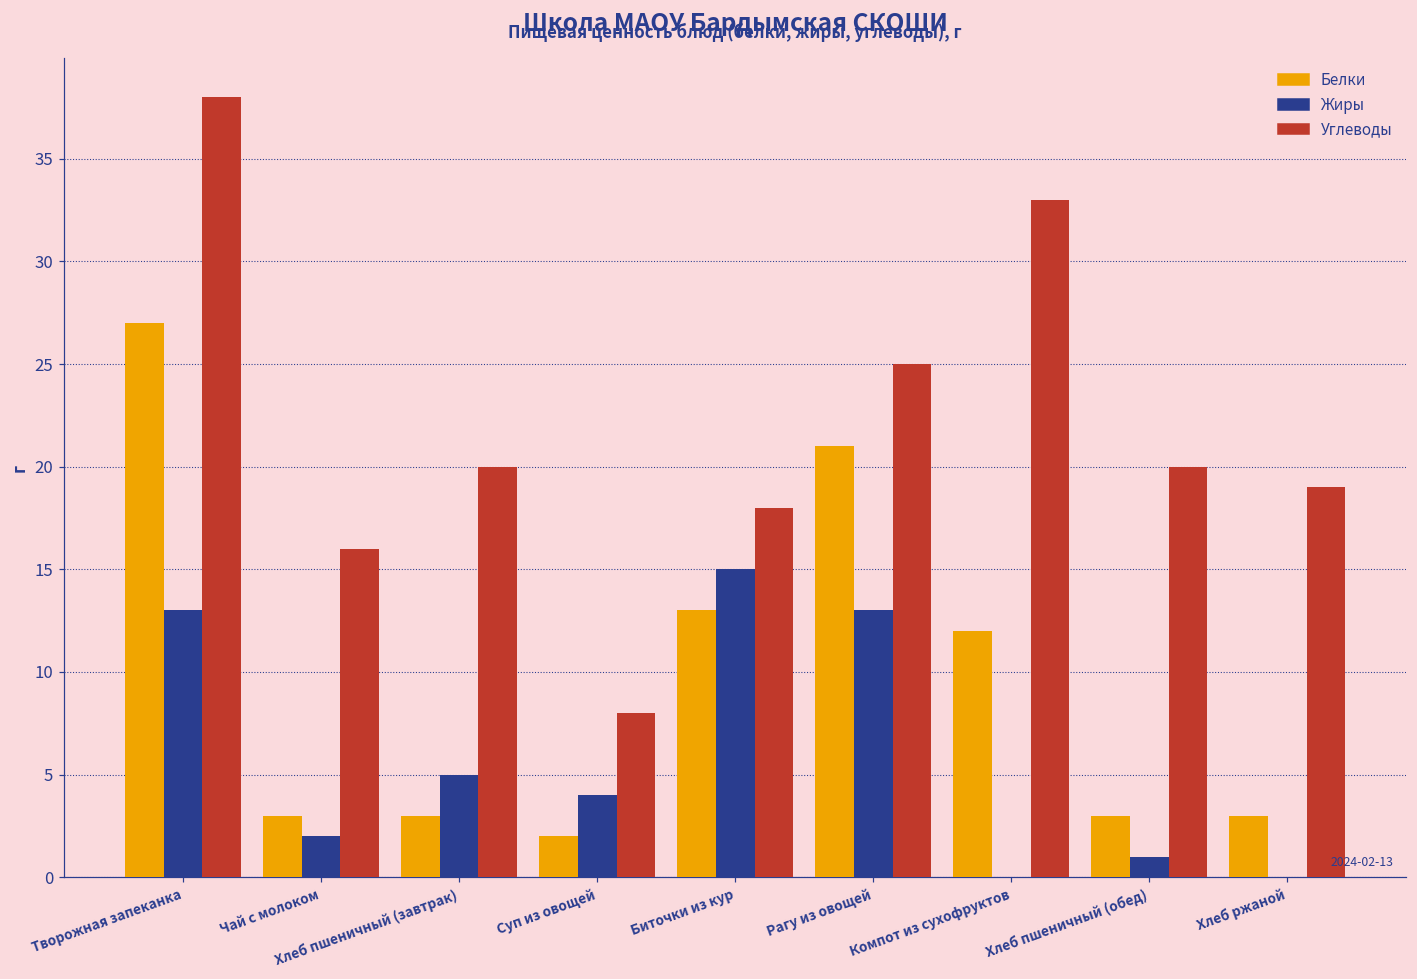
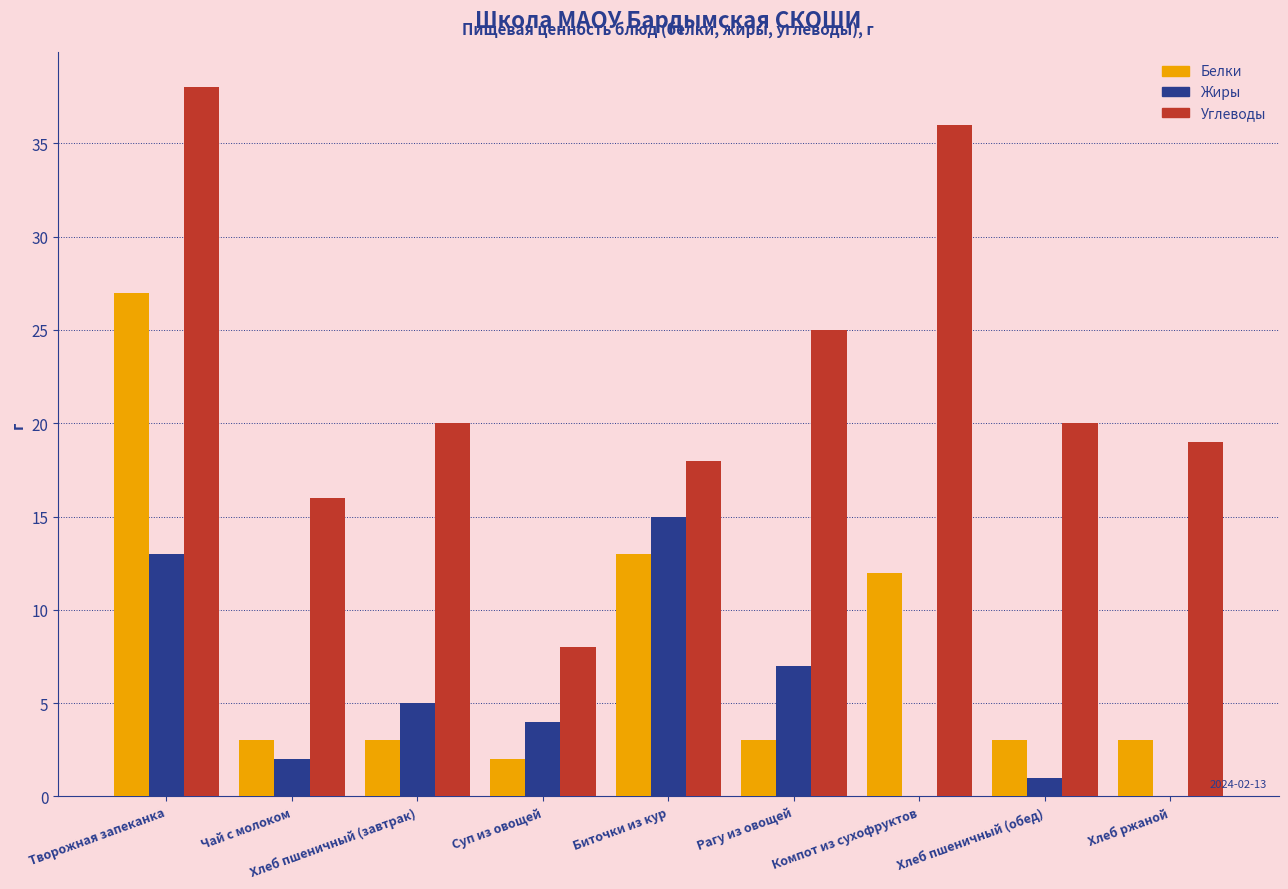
Белки, Рагу из овощей: 21 -> 3
Жиры, Рагу из овощей: 13 -> 7
Углеводы, Компот из сухофруктов: 33 -> 36
